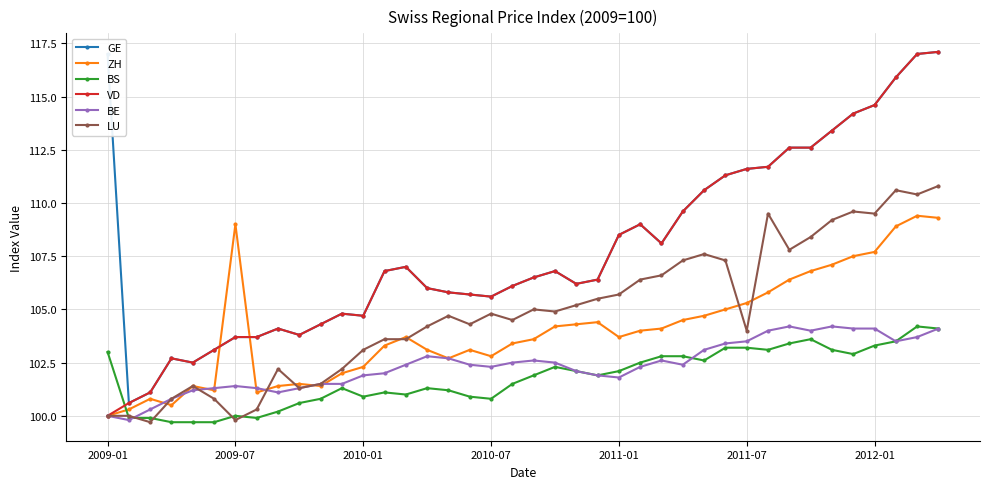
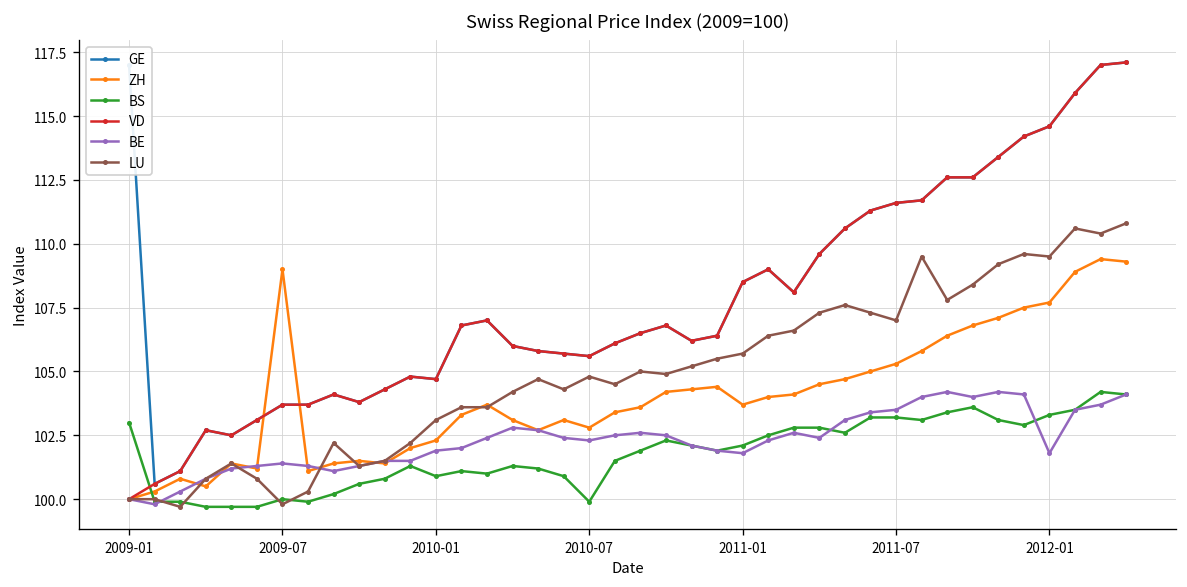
BS, 2010-07: 100.8 -> 99.9
LU, 2011-07: 104 -> 107
BE, 2012-01: 104.1 -> 101.8
